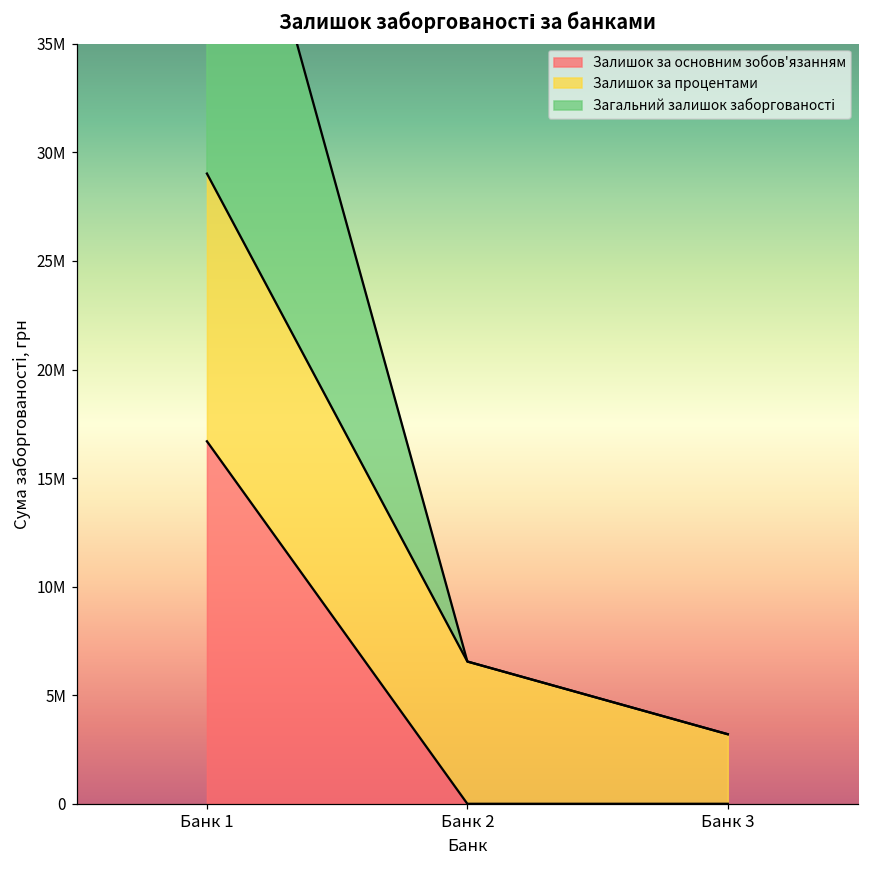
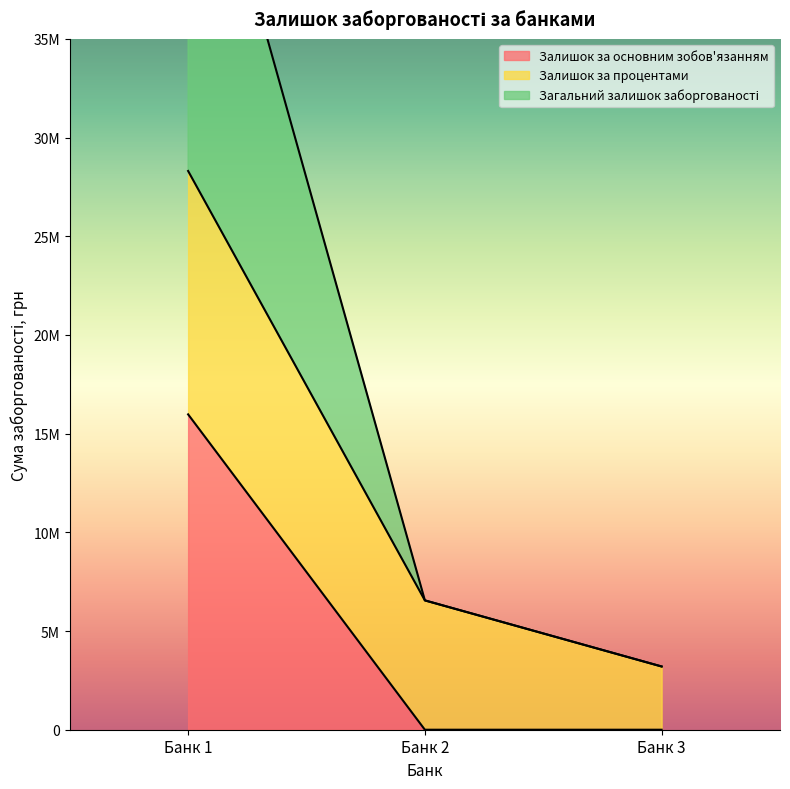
Залишок за основним зобов'язанням, Банк 1: 16700000 -> 16000000
